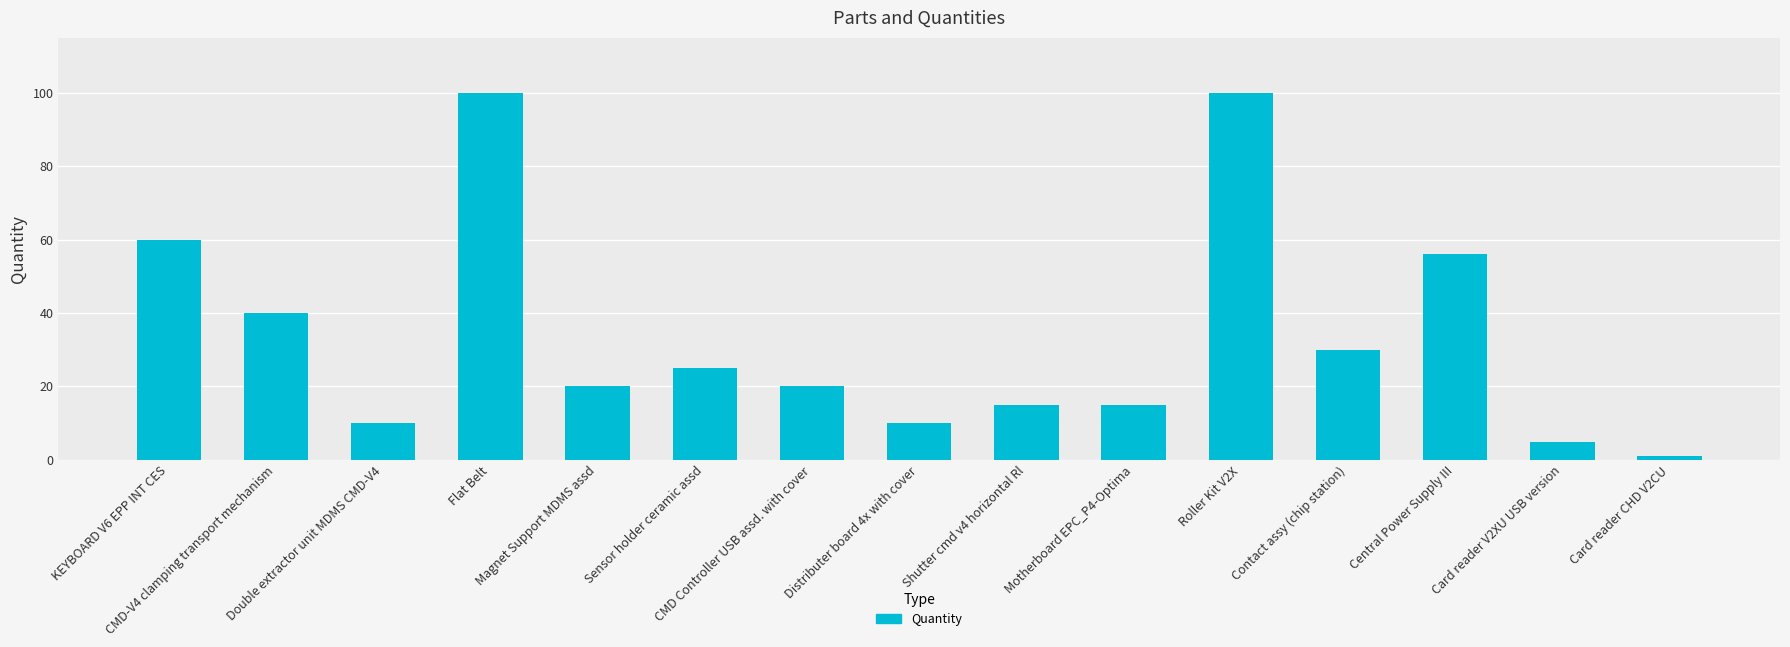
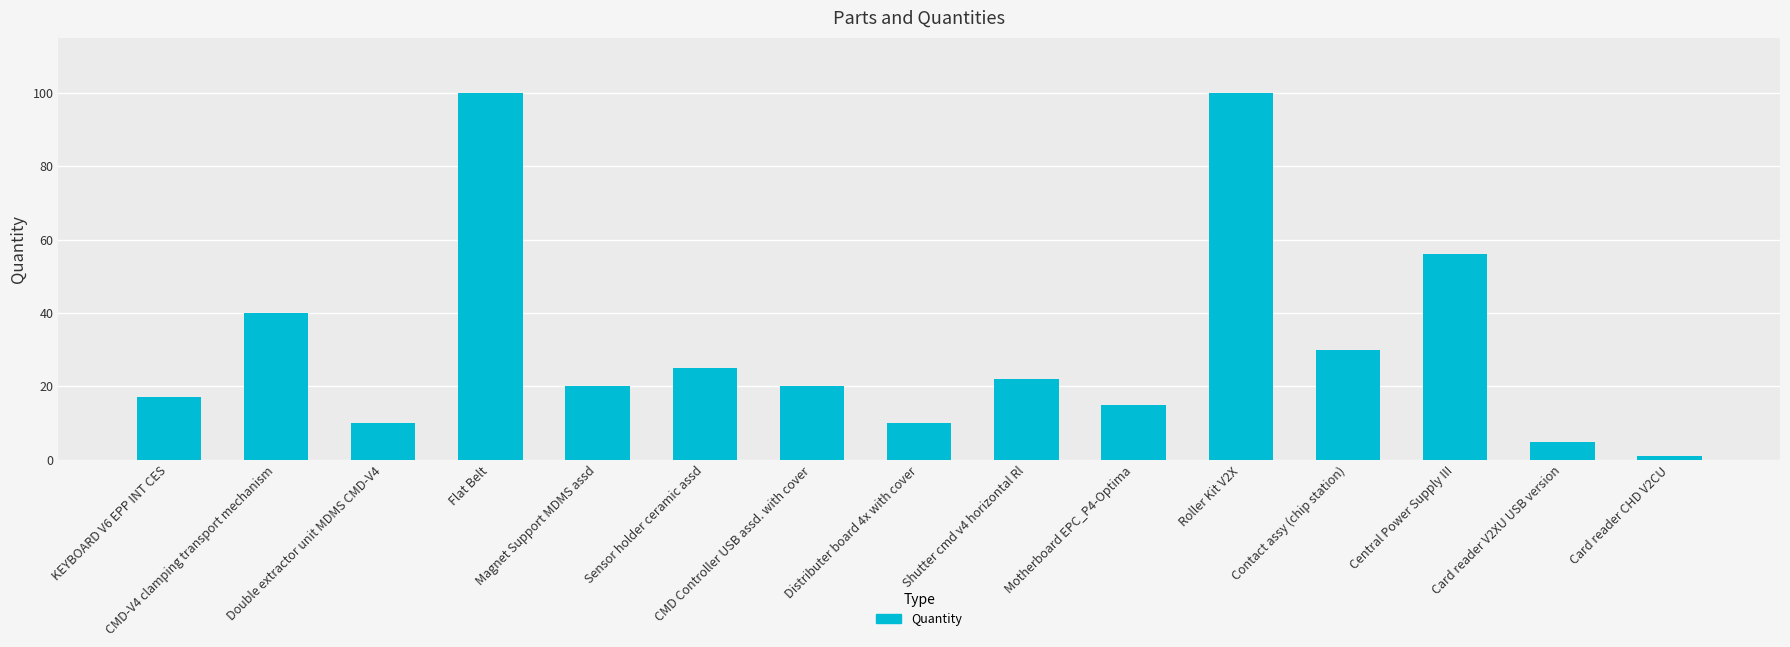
KEYBOARD V6 EPP INT CES: 60 -> 17
Shutter cmd v4 horizontal Rl: 15 -> 22
